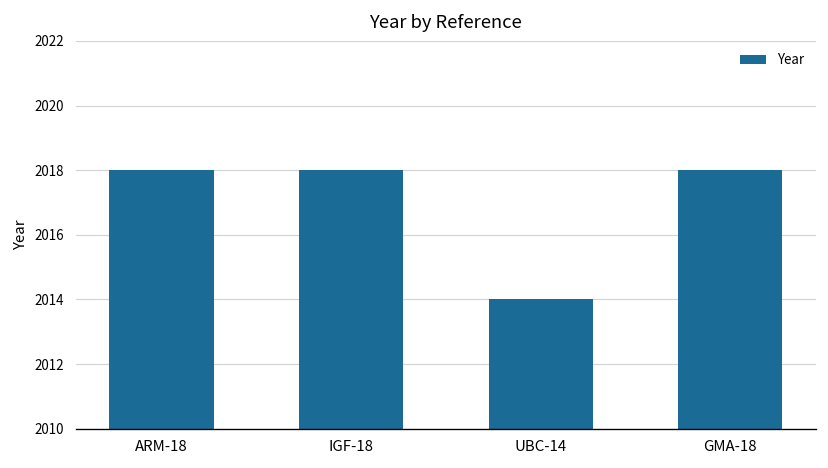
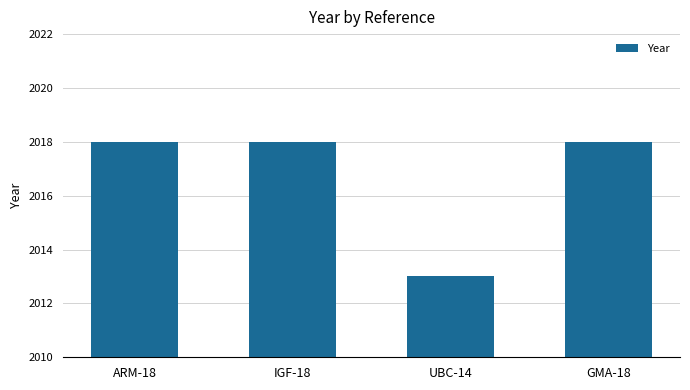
UBC-14: 2014 -> 2013
